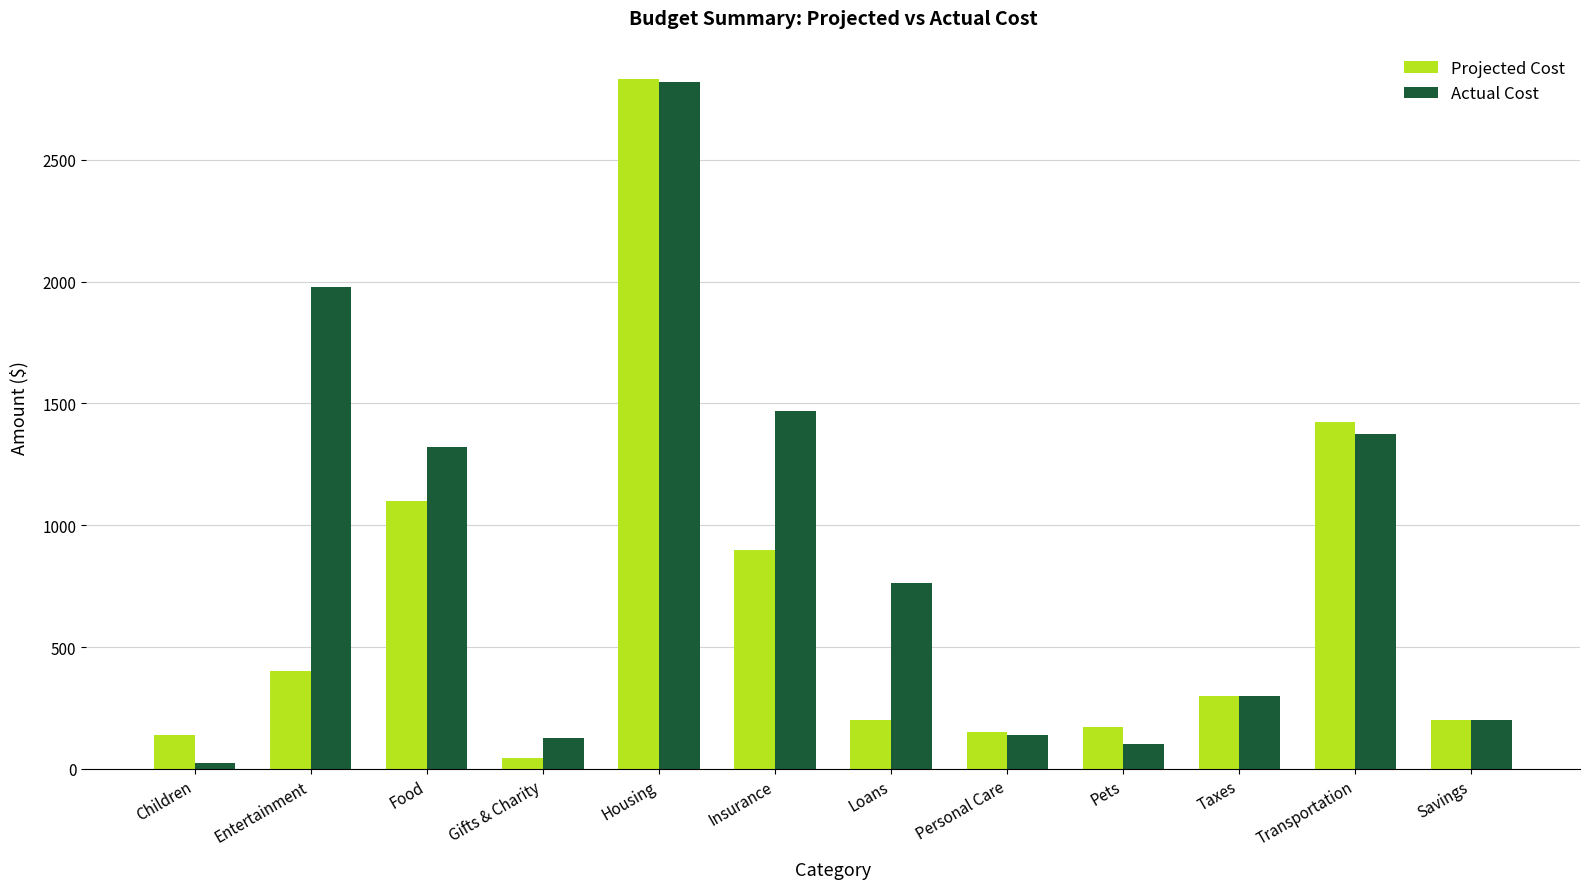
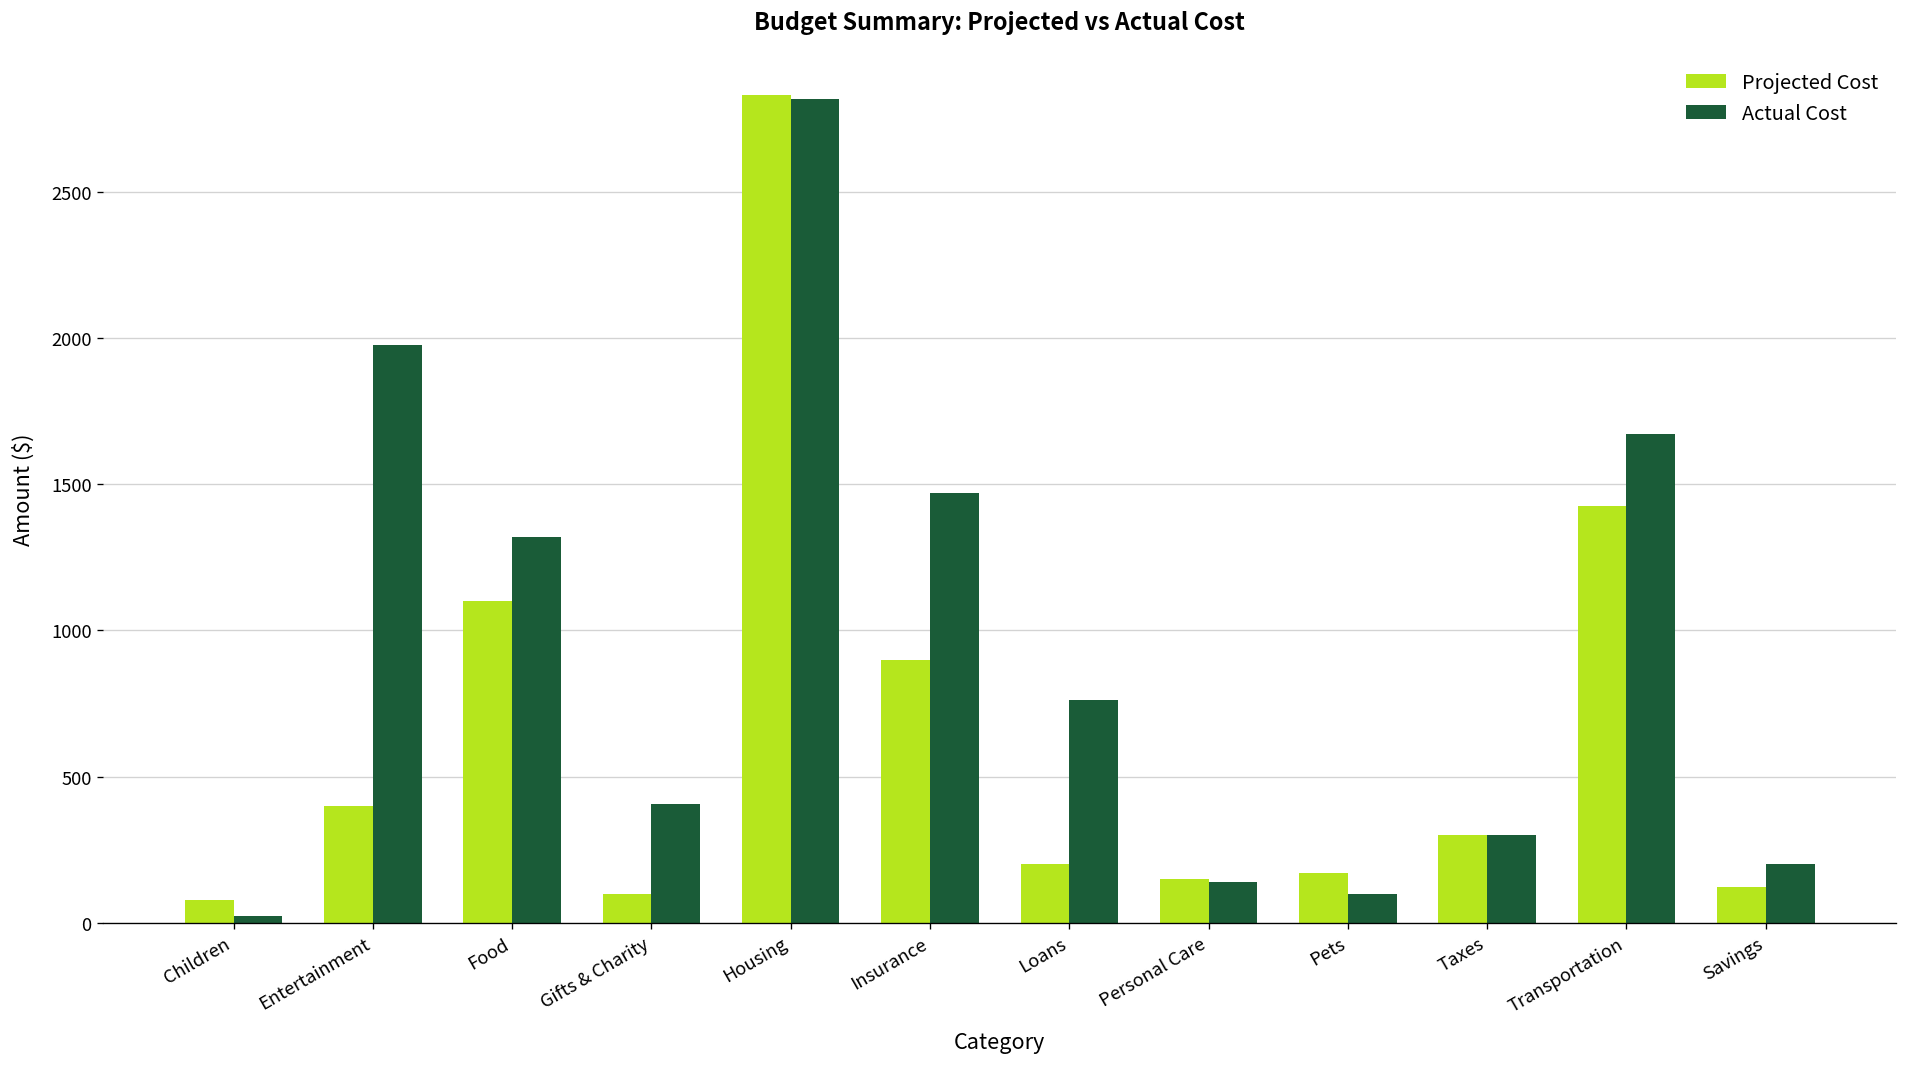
Projected Cost, Children: 140 -> 80
Projected Cost, Gifts & Charity: 50 -> 100
Actual Cost, Gifts & Charity: 130 -> 410
Actual Cost, Transportation: 1380 -> 1670
Projected Cost, Savings: 200 -> 120
